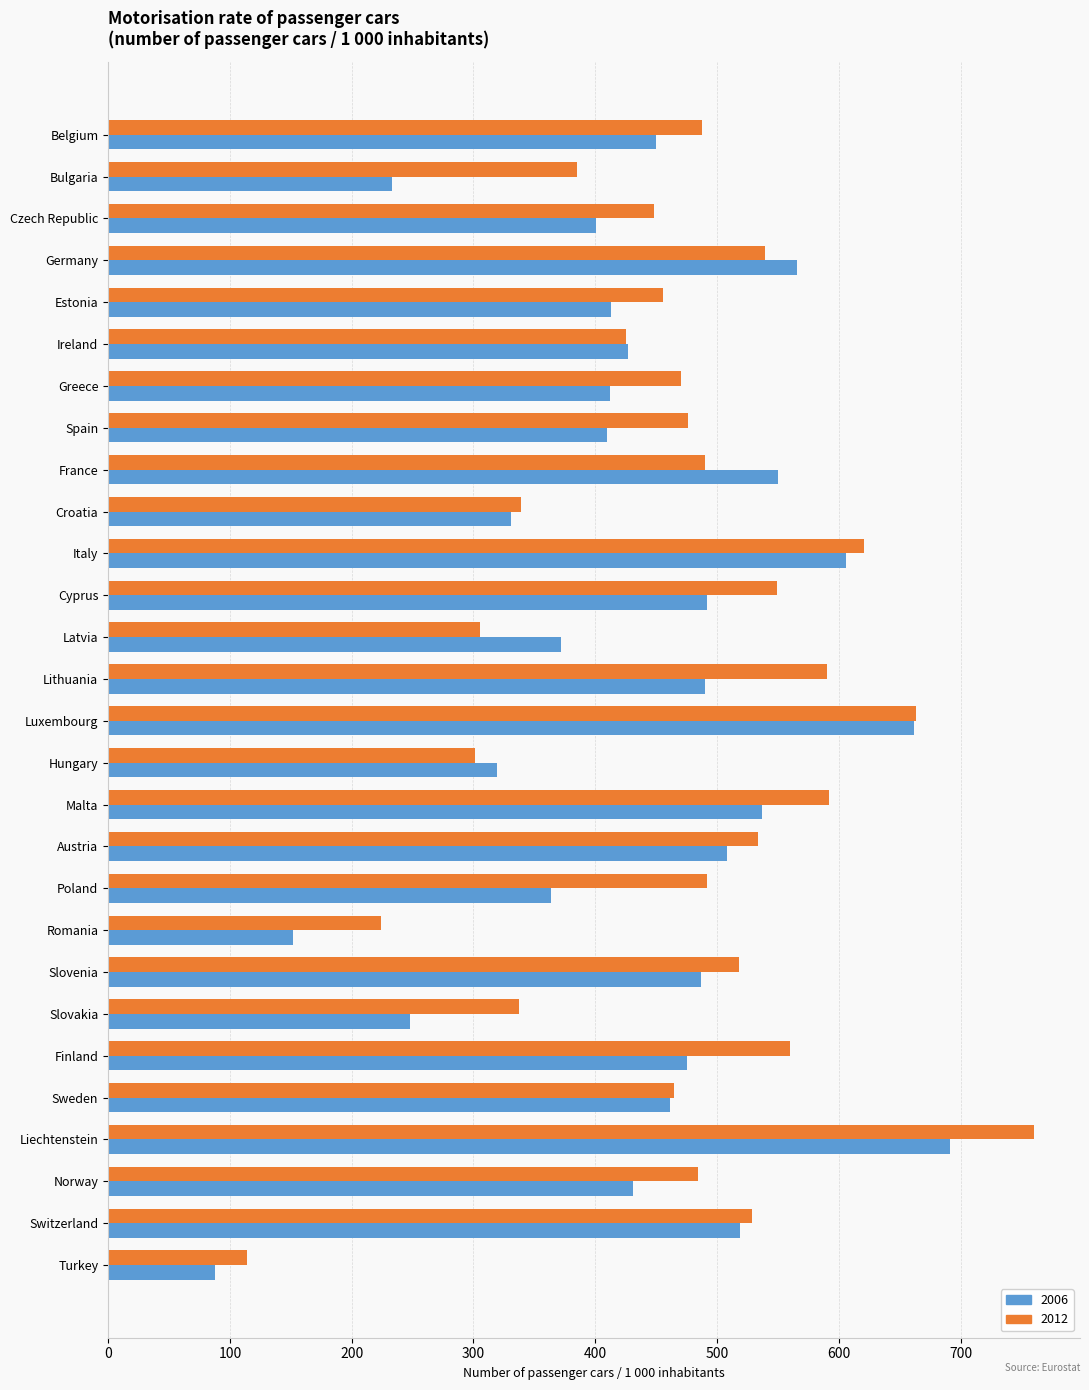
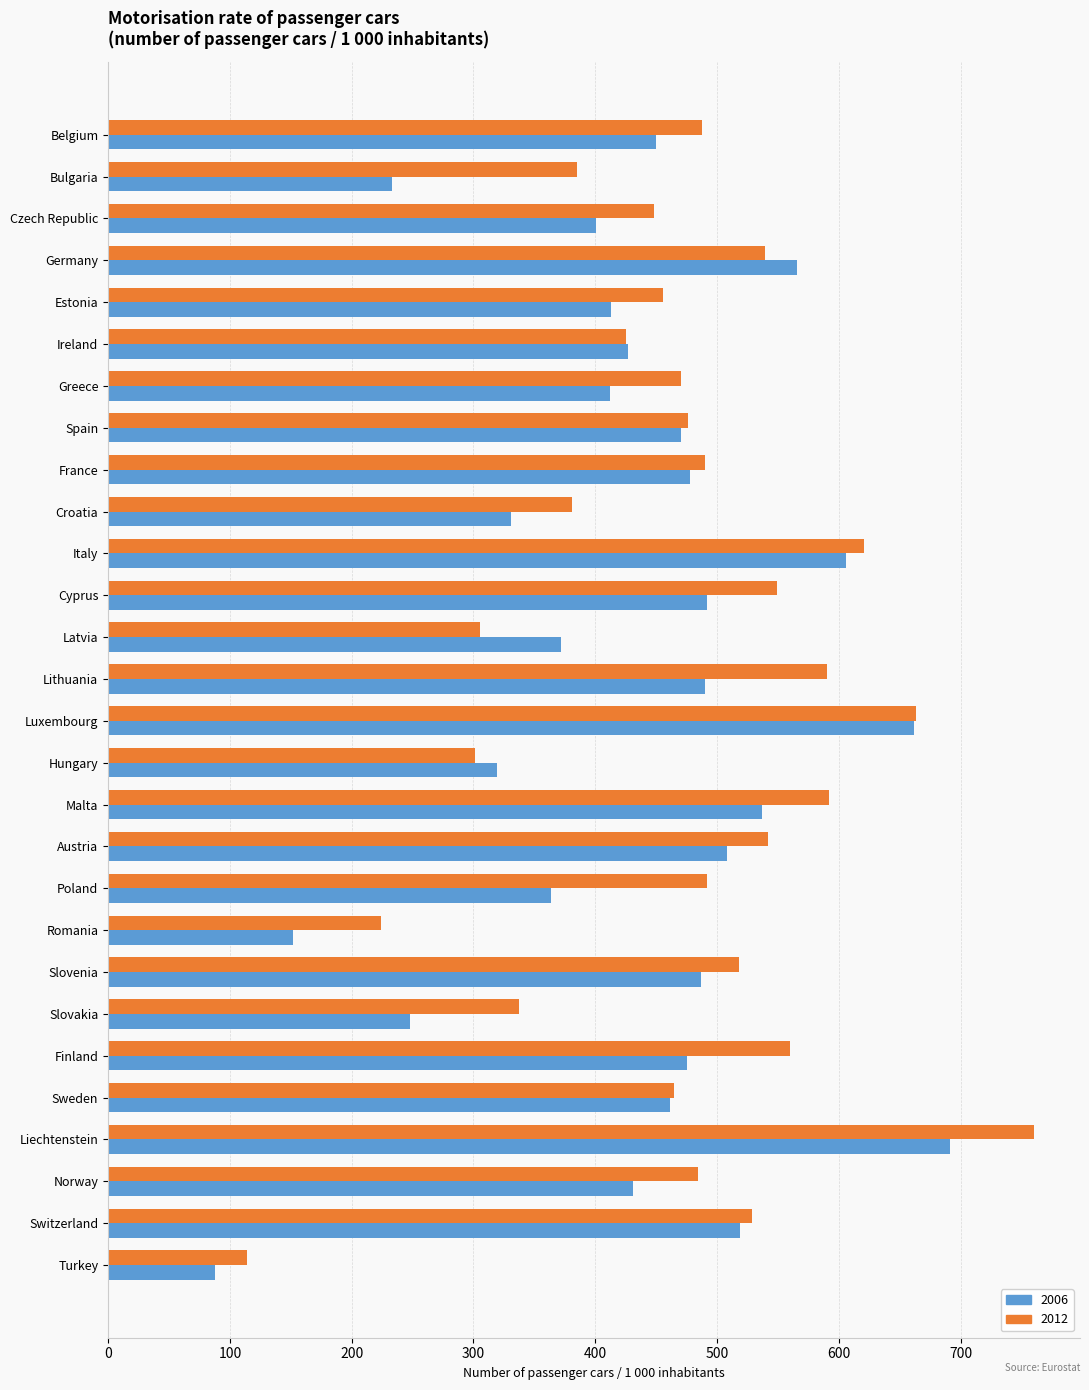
2006, Spain: 410 -> 470
2006, France: 550 -> 478
2012, Croatia: 339 -> 381
2012, Austria: 534 -> 542
